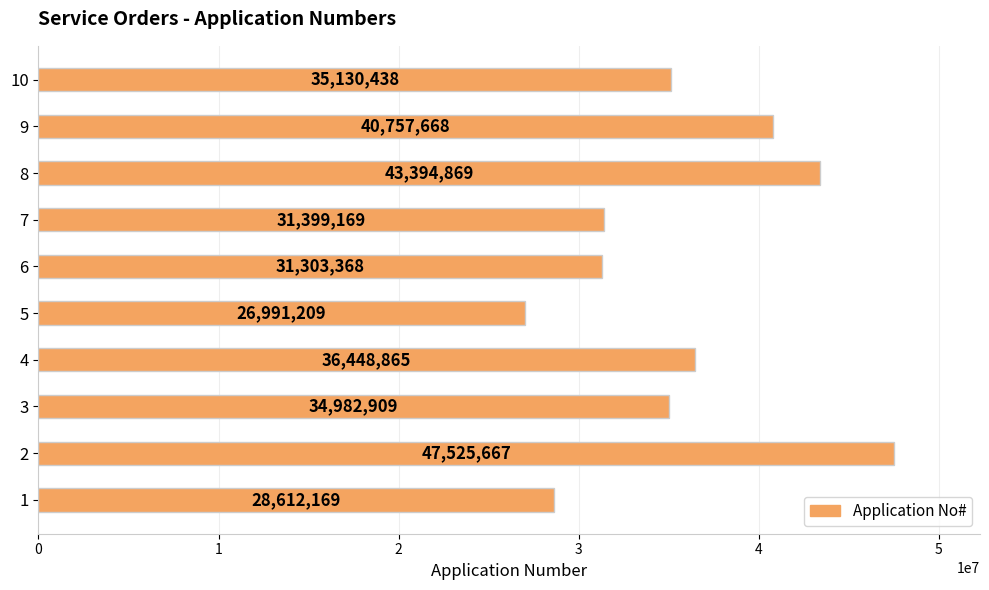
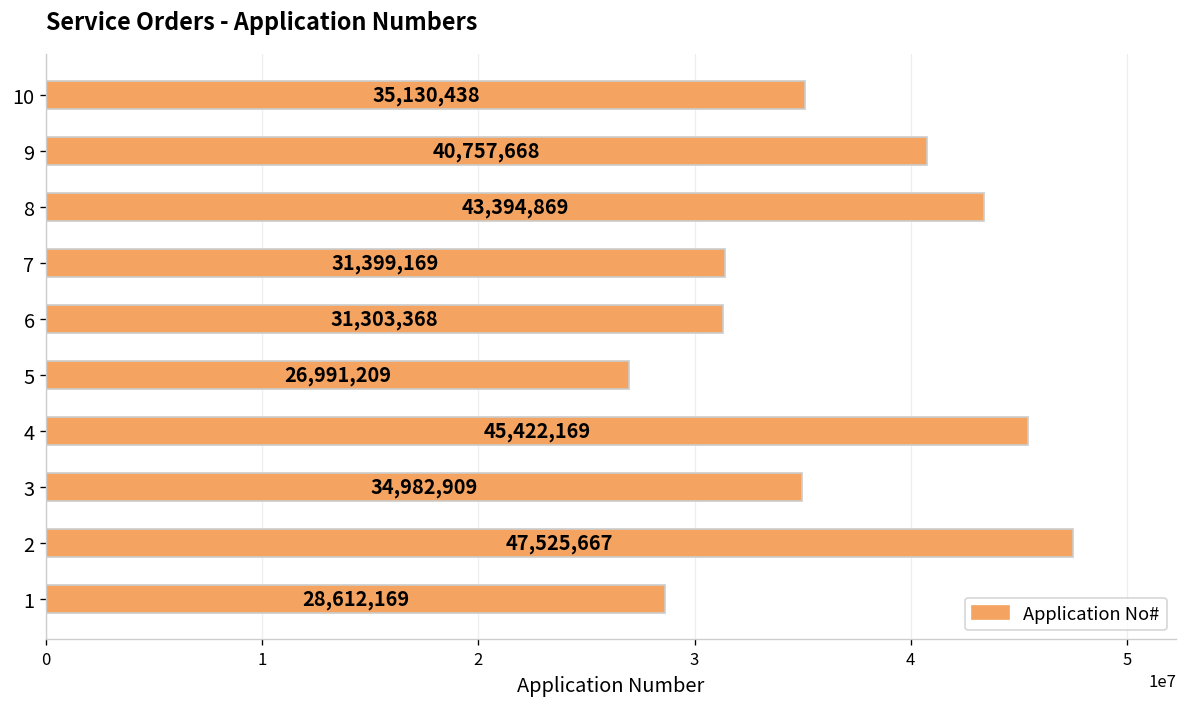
4: 36,448,865 -> 45,422,169
